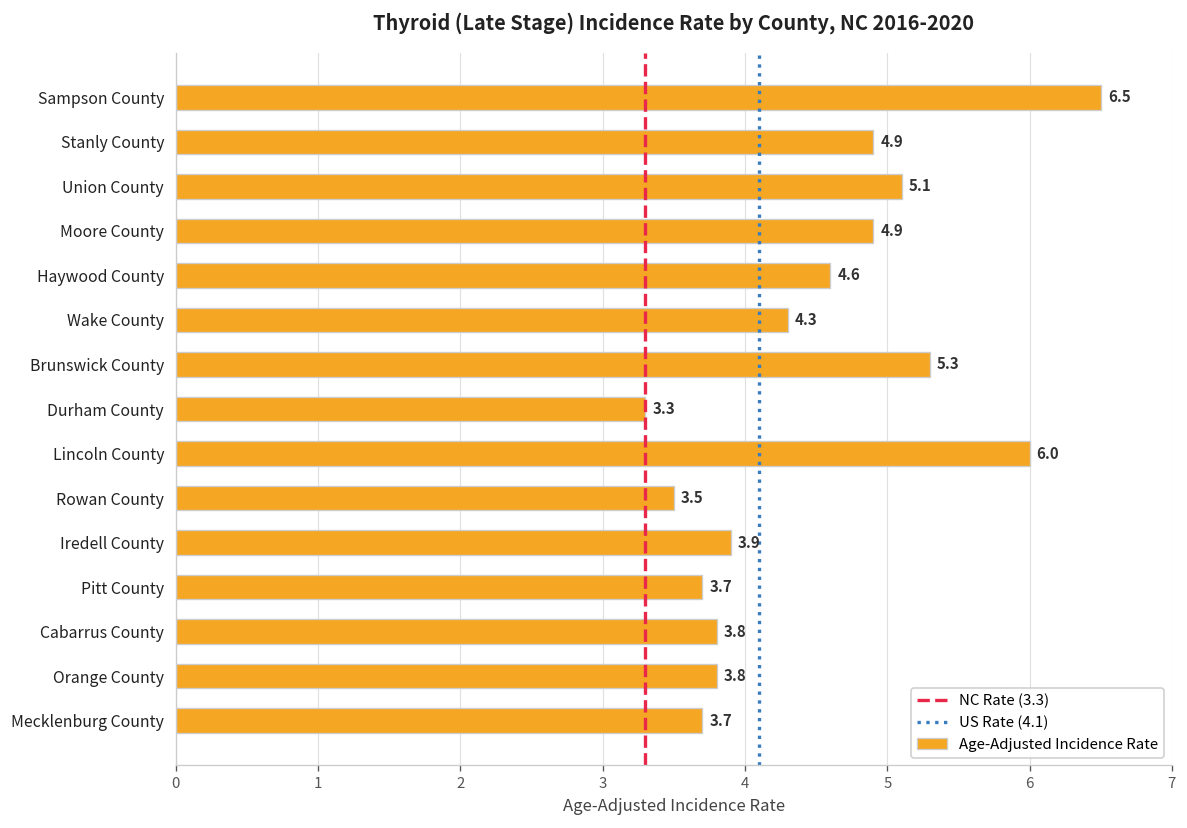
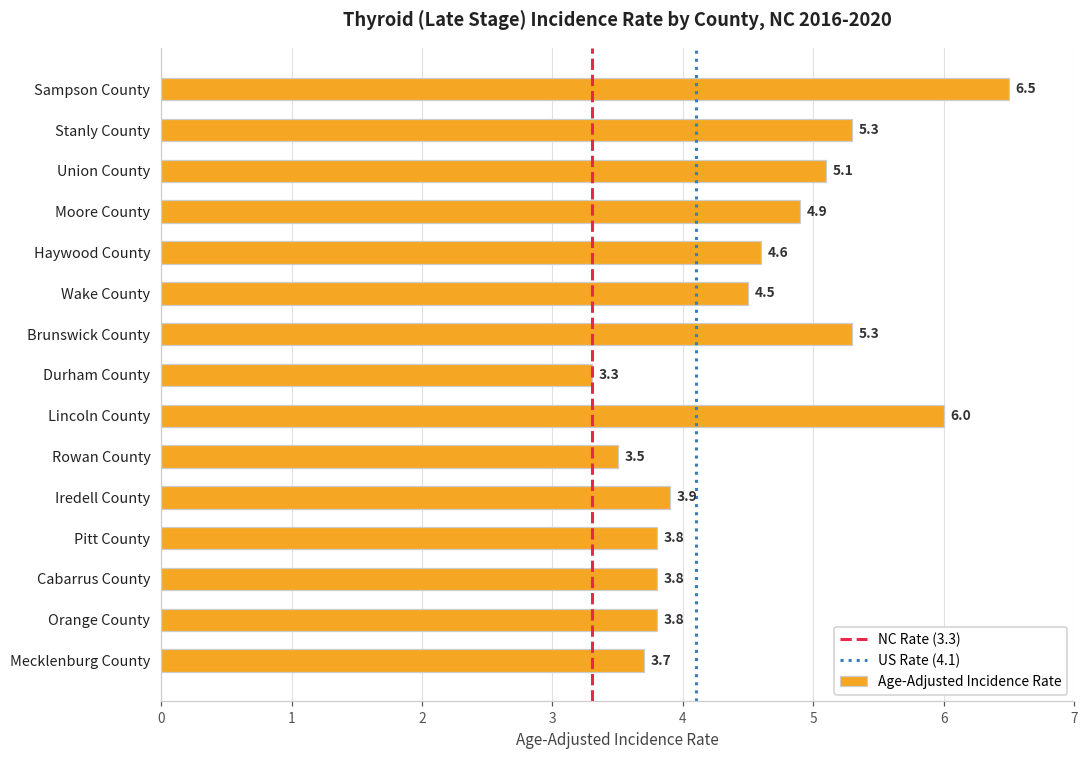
Stanly County: 4.9 -> 5.3
Wake County: 4.3 -> 4.5
Pitt County: 3.7 -> 3.8
